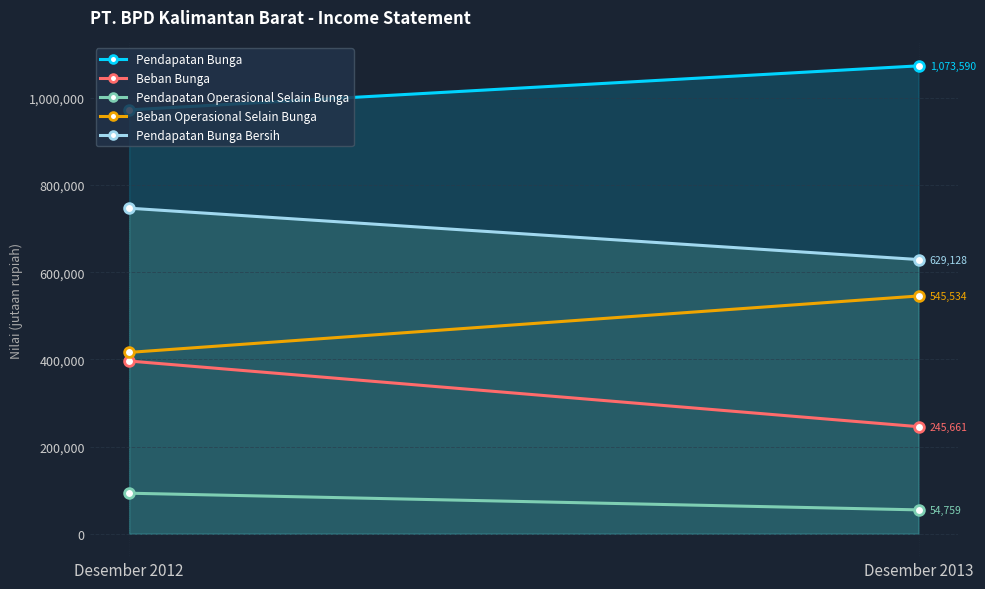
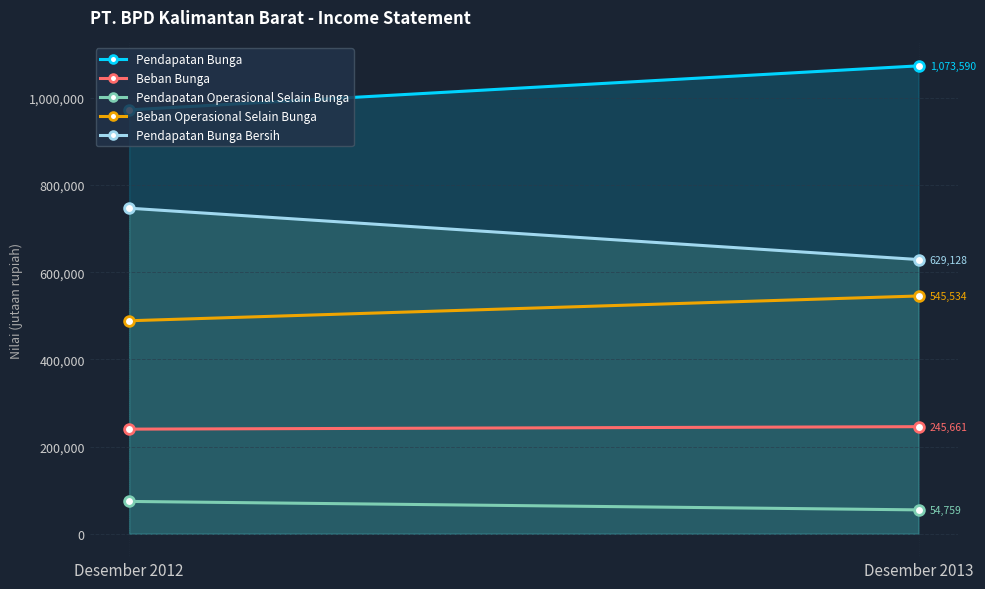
Beban Bunga, Desember 2012: 400,000 -> 240,000
Pendapatan Operasional Selain Bunga, Desember 2012: 90,000 -> 70,000
Beban Operasional Selain Bunga, Desember 2012: 420,000 -> 490,000
